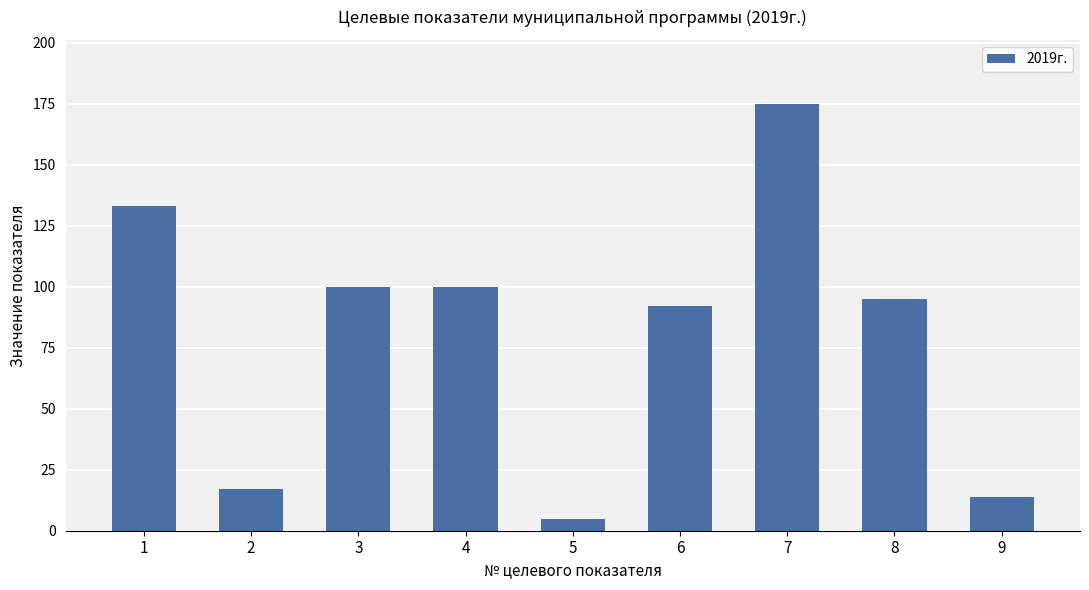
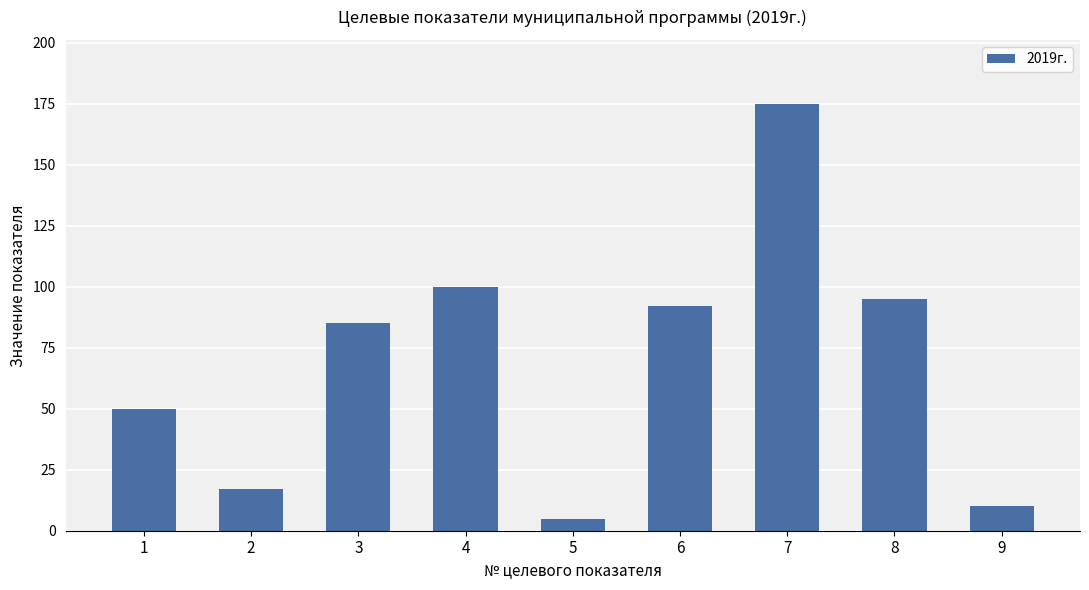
1: 133 -> 50
3: 100 -> 85
9: 14 -> 10
